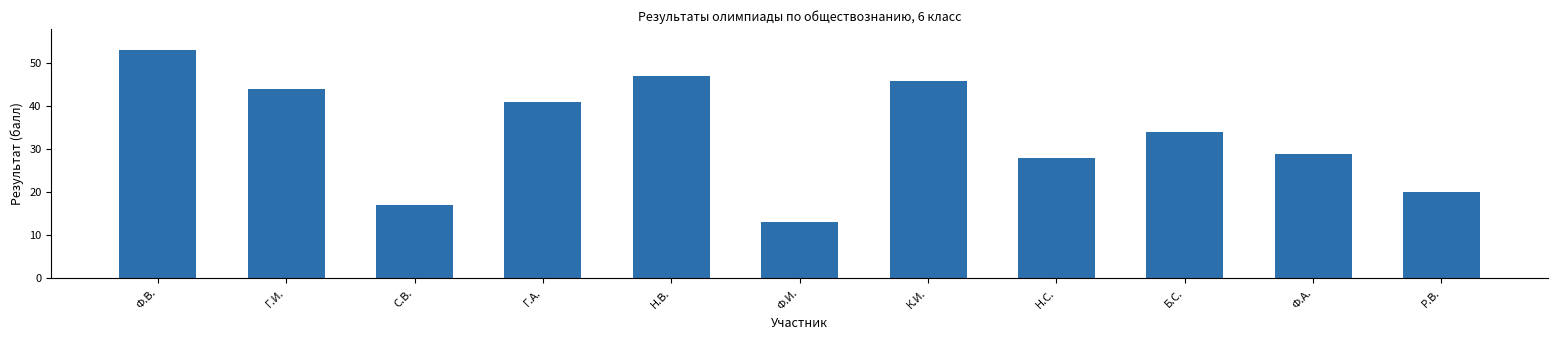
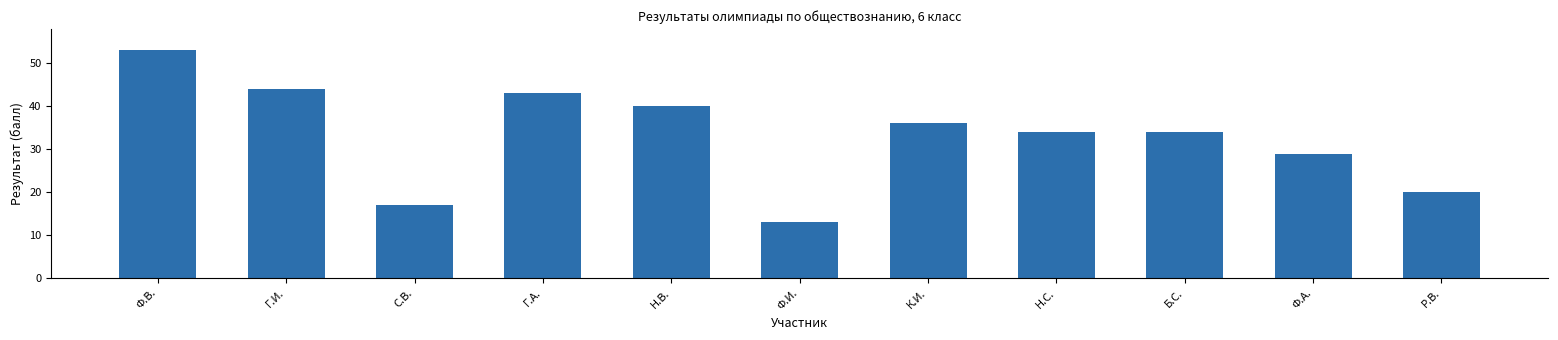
Г.А.: 41 -> 43
Н.В.: 47 -> 40
К.И.: 46 -> 36
Н.С.: 28 -> 34
